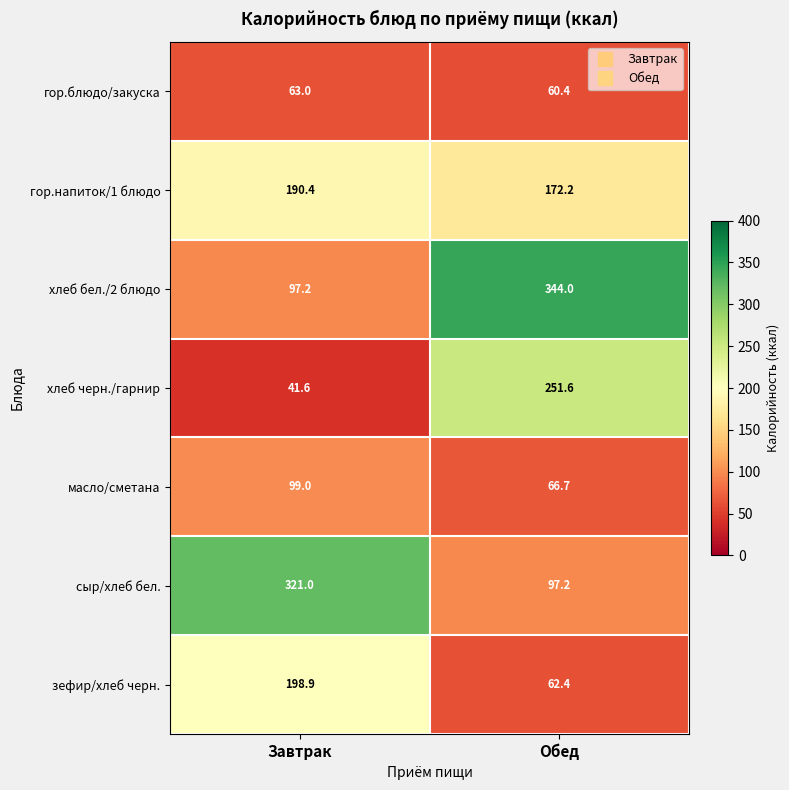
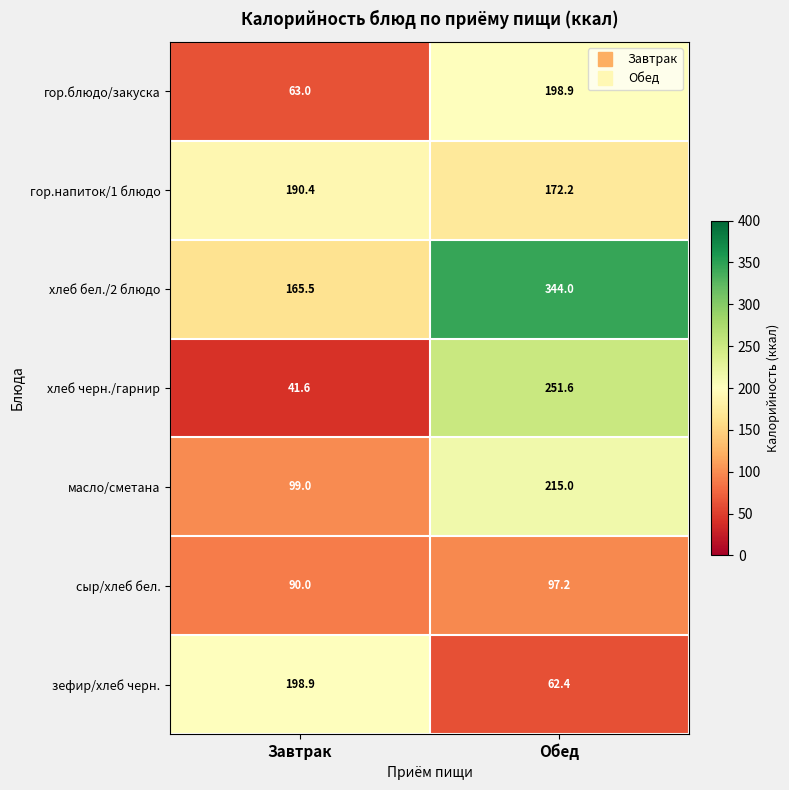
гор.блюдо/закуска, Обед: 60.4 -> 198.9
хлеб бел./2 блюдо, Завтрак: 97.2 -> 165.5
масло/сметана, Обед: 66.7 -> 215.0
сыр/хлеб бел., Завтрак: 321.0 -> 90.0
